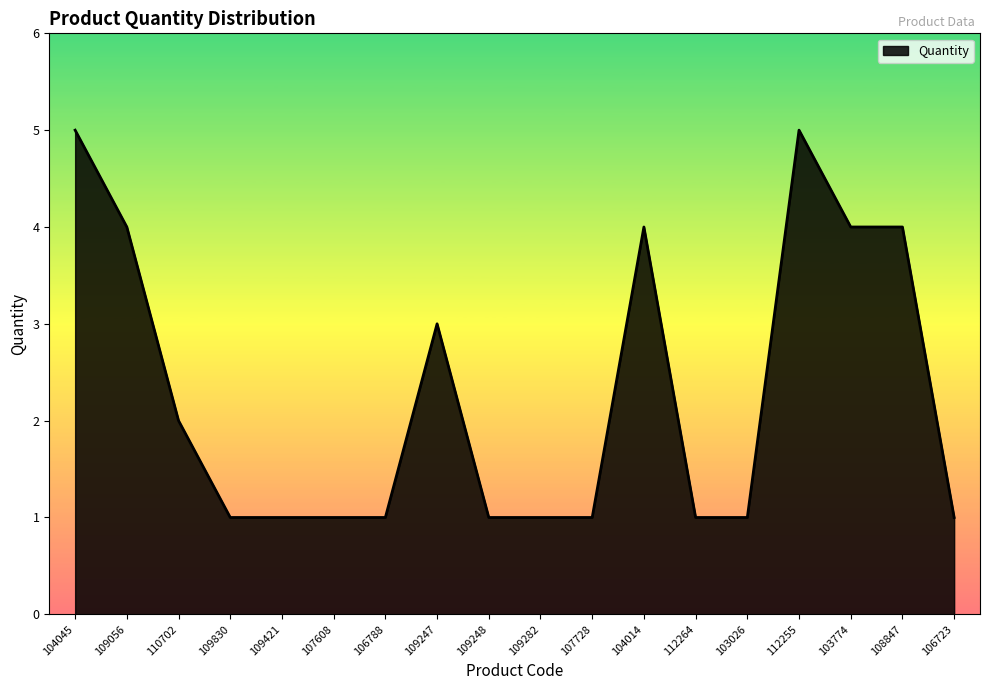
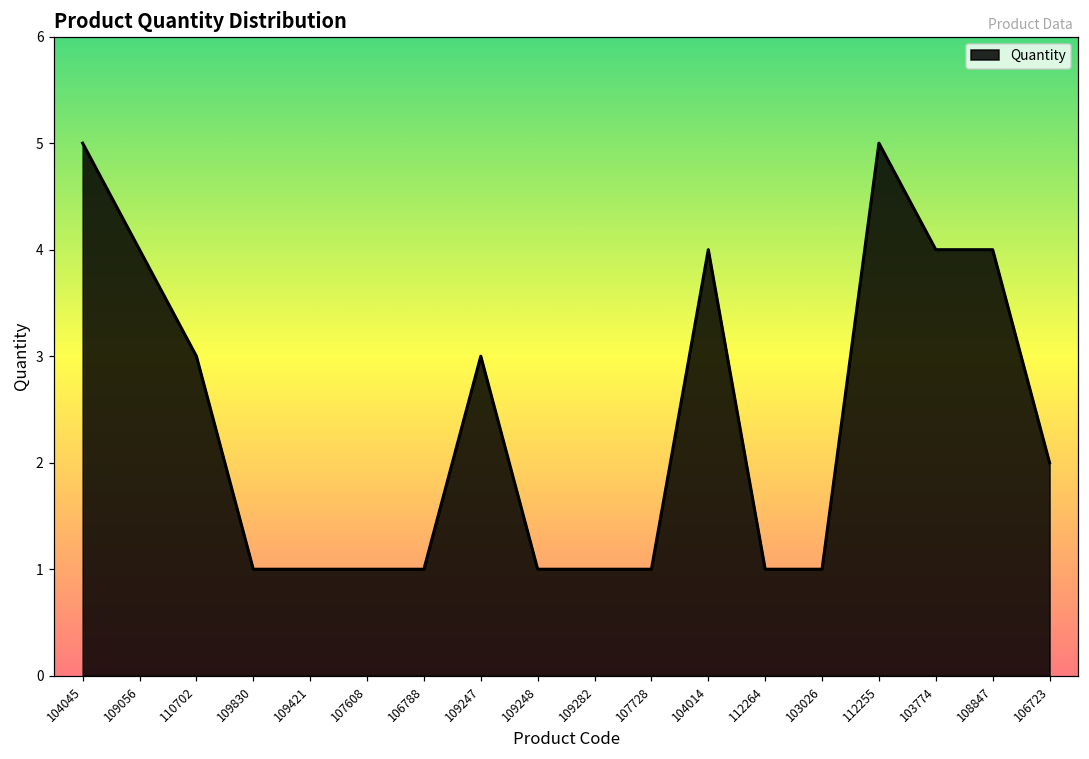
110702: 2 -> 3
106723: 1 -> 2
